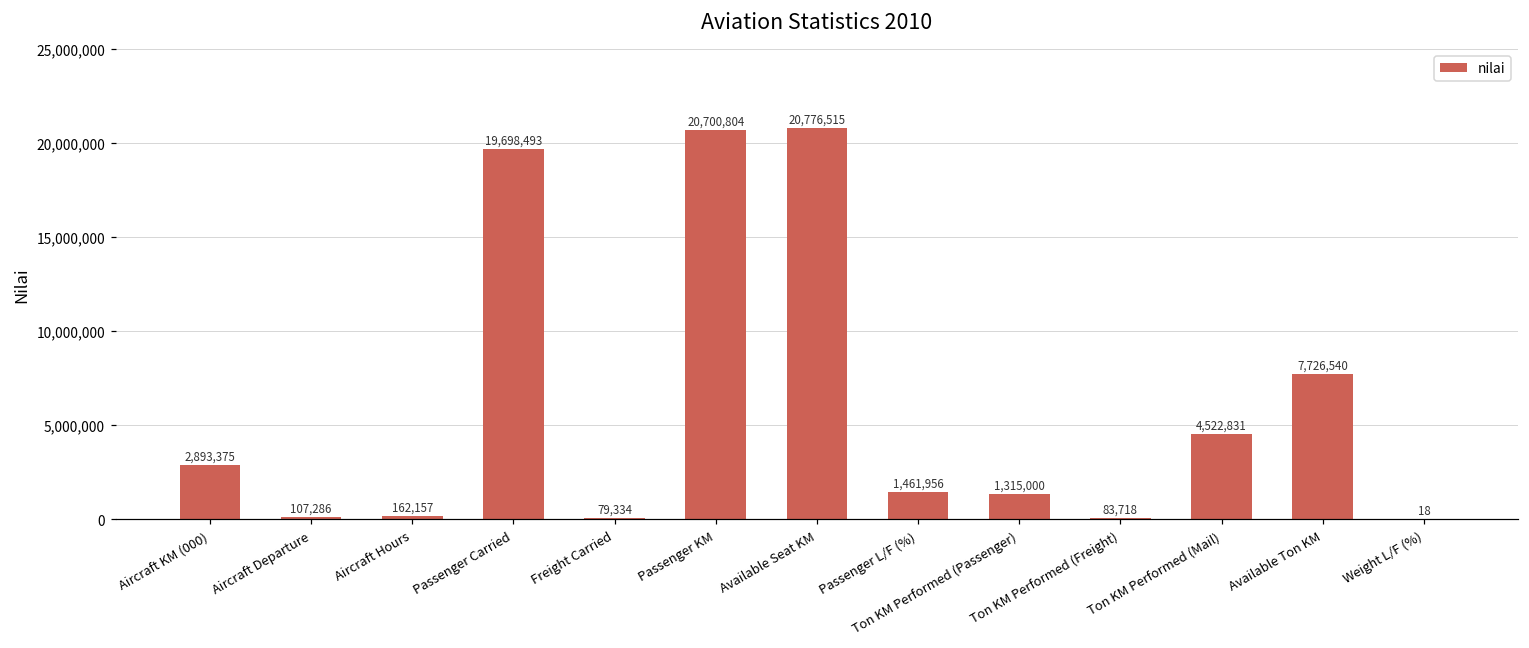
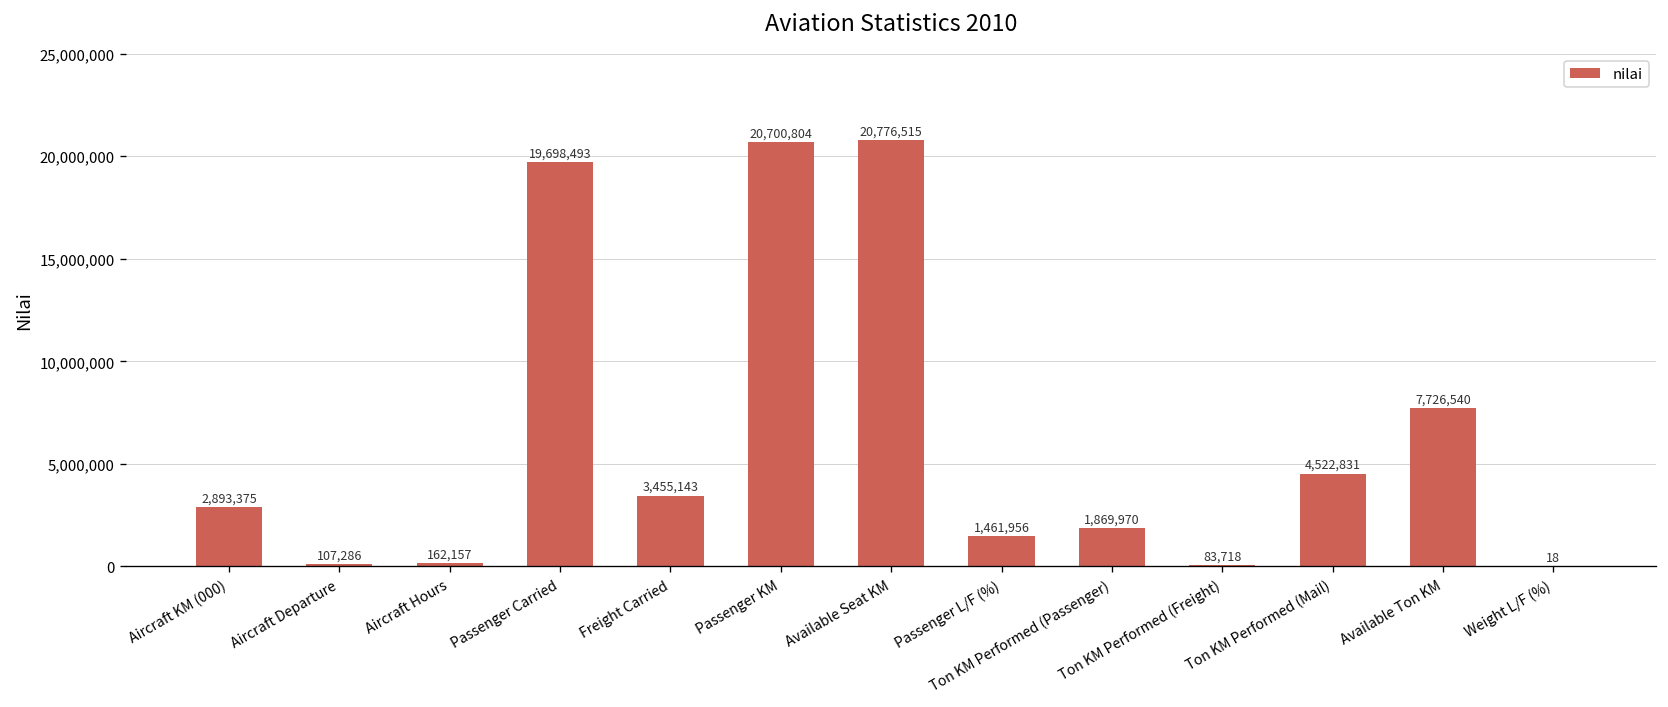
Freight Carried: 79,334 -> 3,455,143
Ton KM Performed (Passenger): 1,315,000 -> 1,869,970
